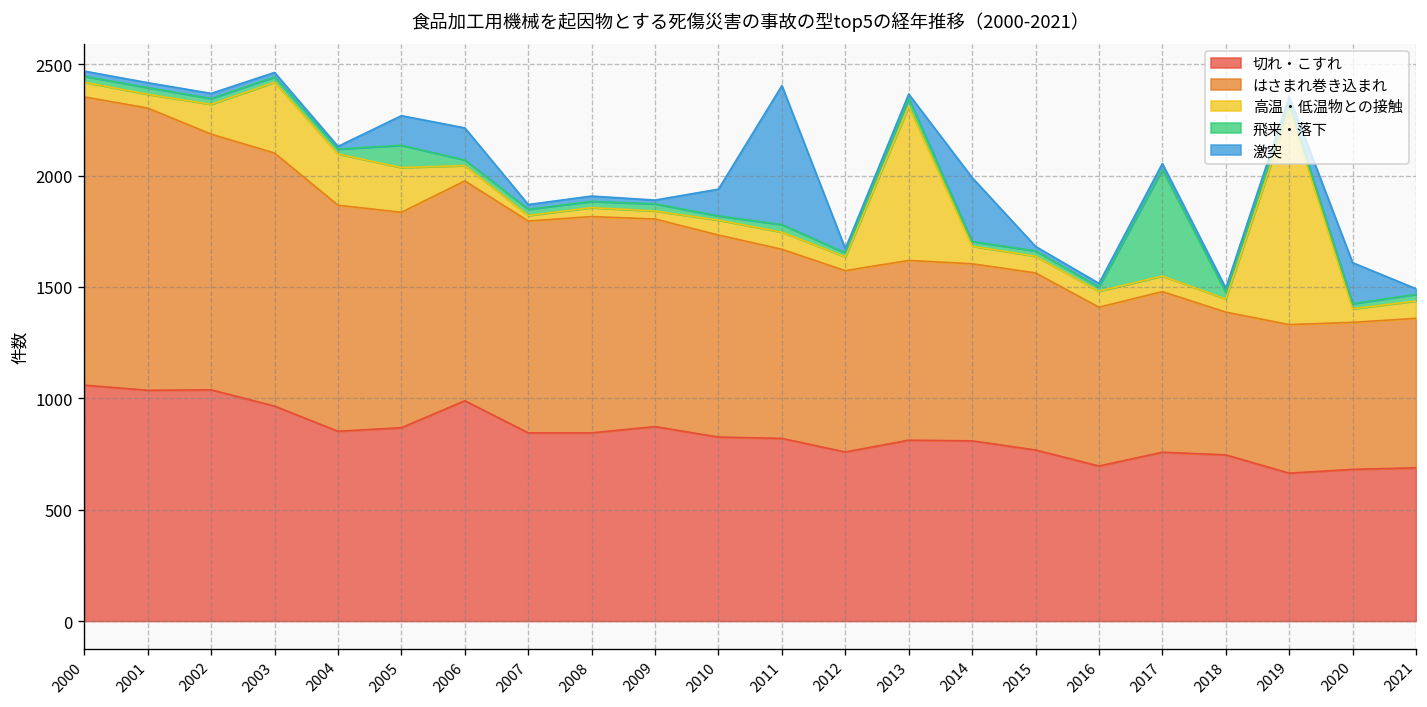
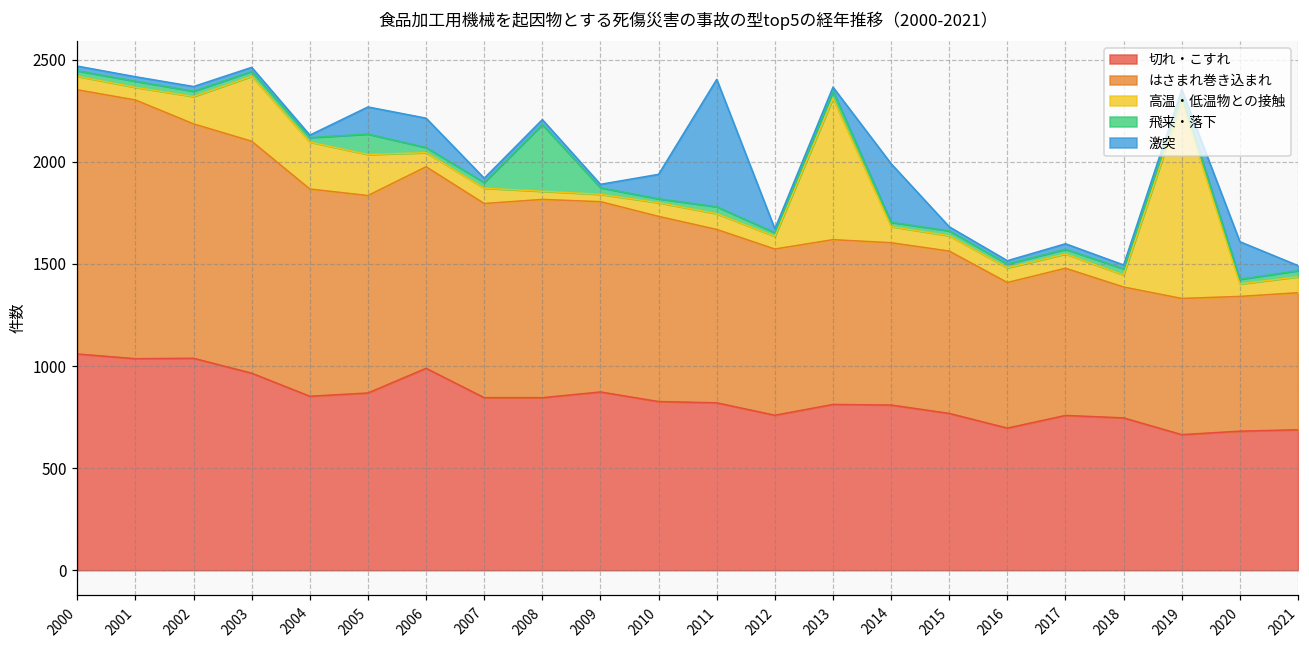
高温・低温物との接触, 2007: 30 -> 80
飛来・落下, 2008: 30 -> 330
飛来・落下, 2017: 480 -> 20
